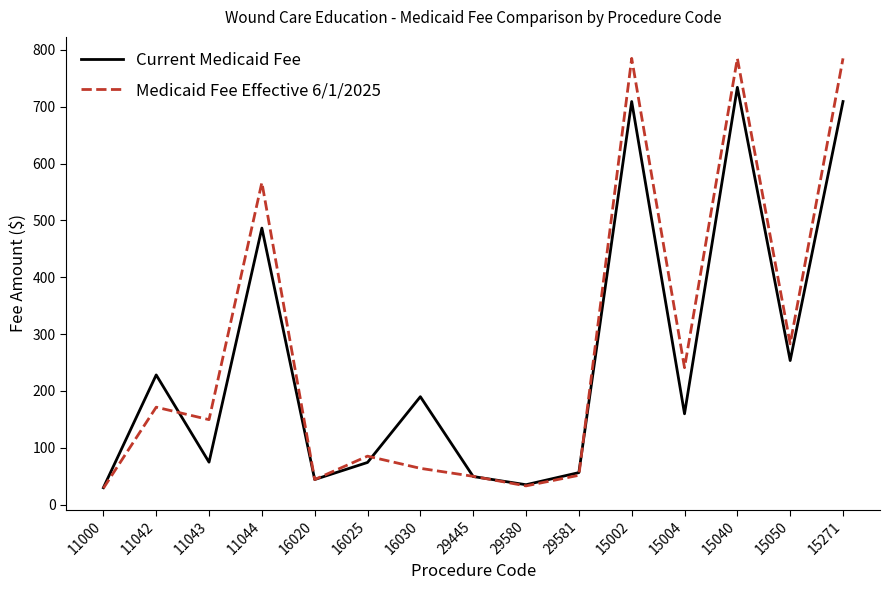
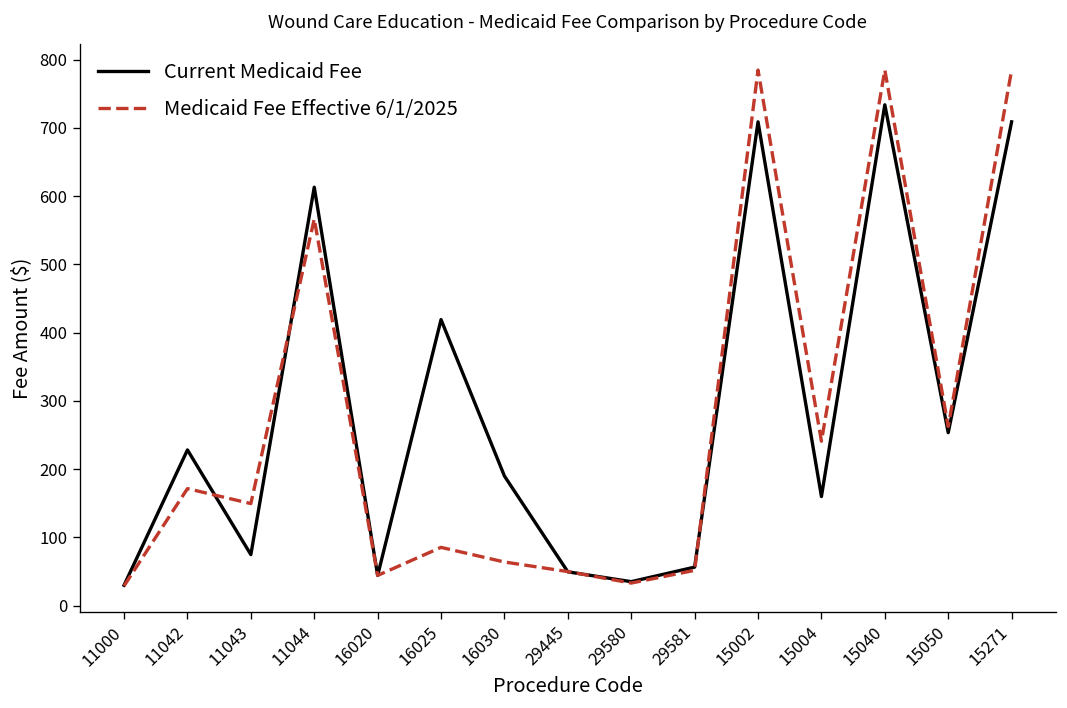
Current Medicaid Fee, 11044: 490 -> 610
Current Medicaid Fee, 16025: 70 -> 420
Medicaid Fee Effective 6/1/2025, 15050: 280 -> 260
